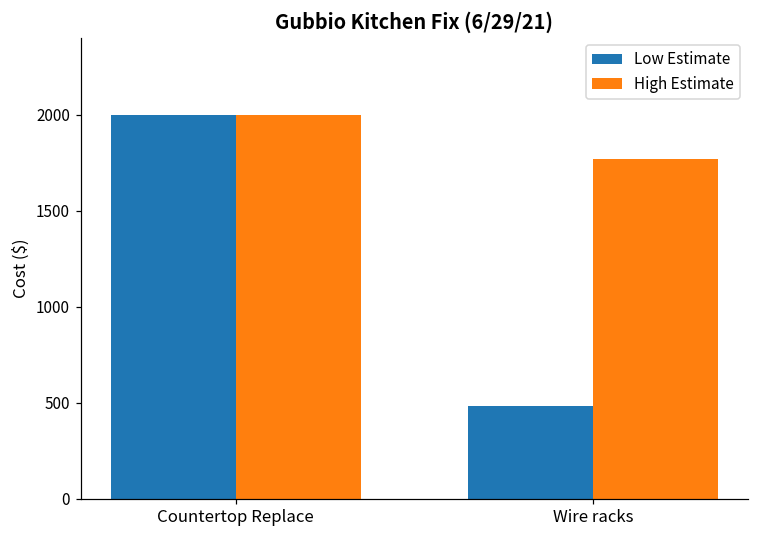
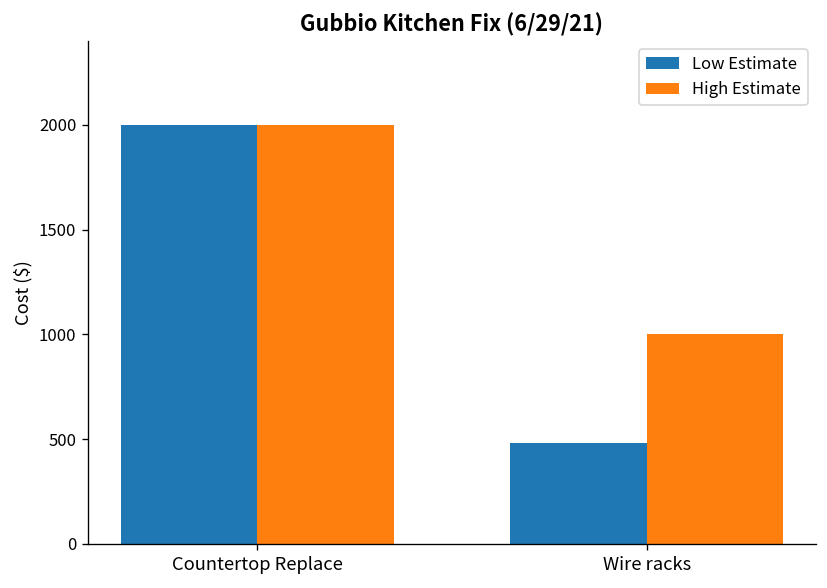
High Estimate, Wire racks: 1770 -> 1000
